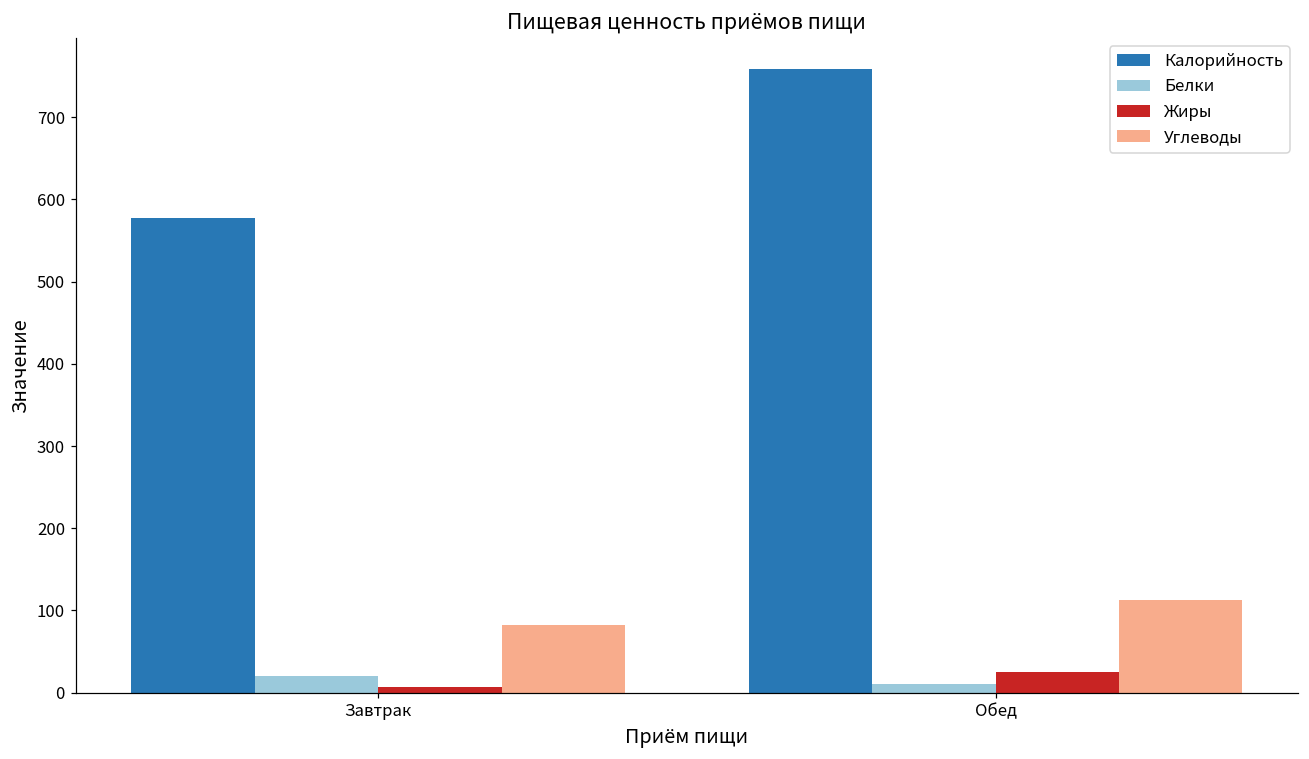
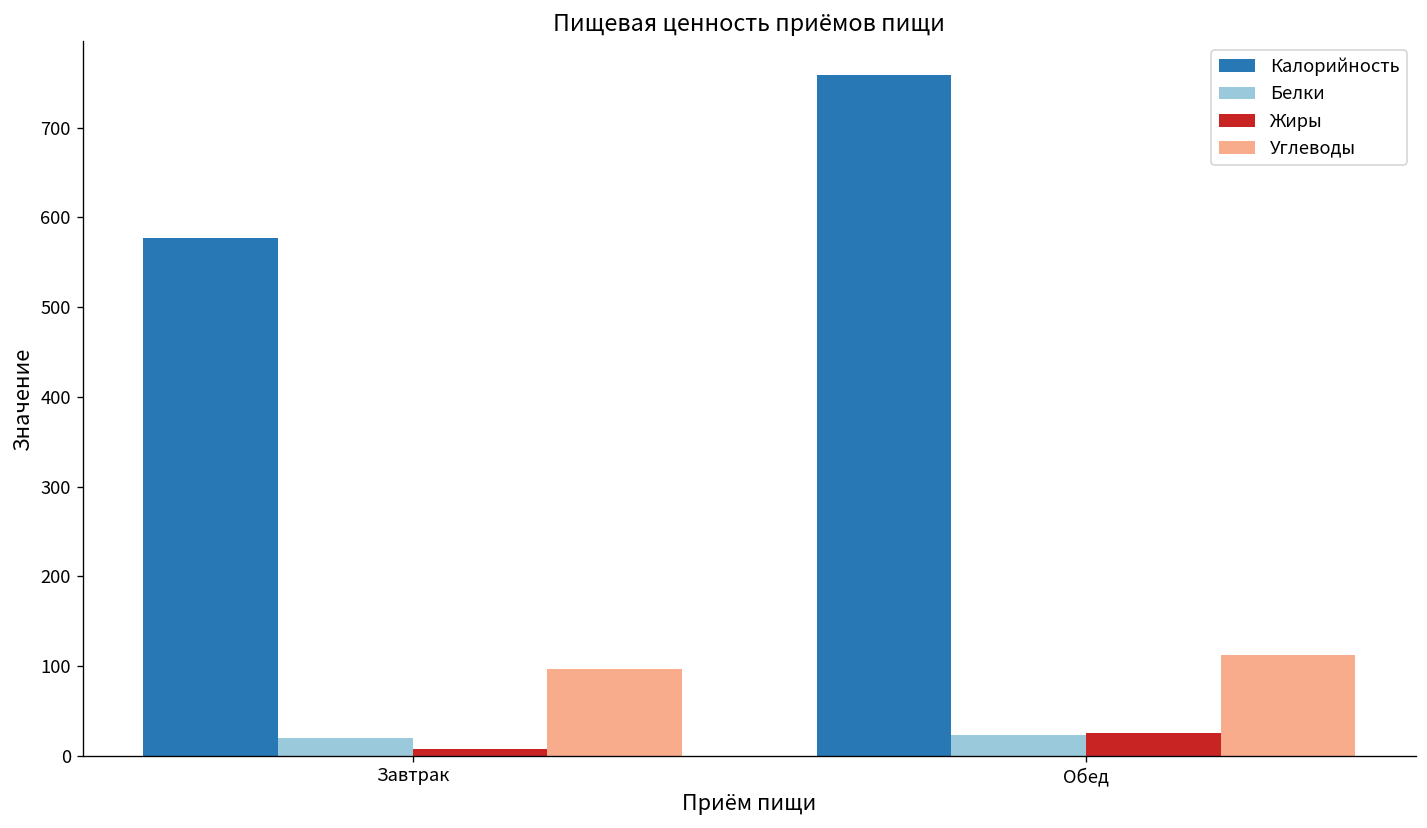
Углеводы, Завтрак: 80 -> 100
Белки, Обед: 10 -> 20
